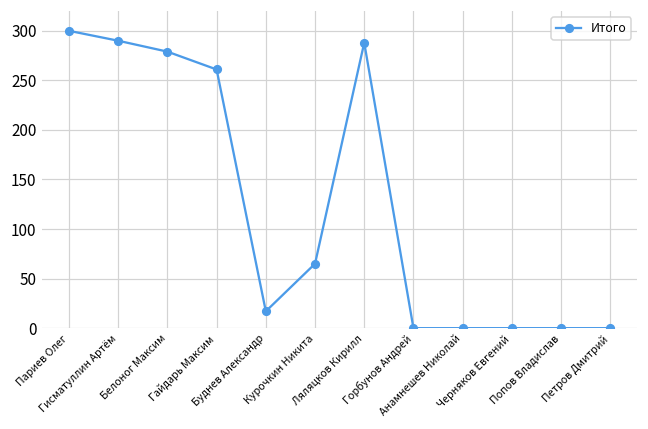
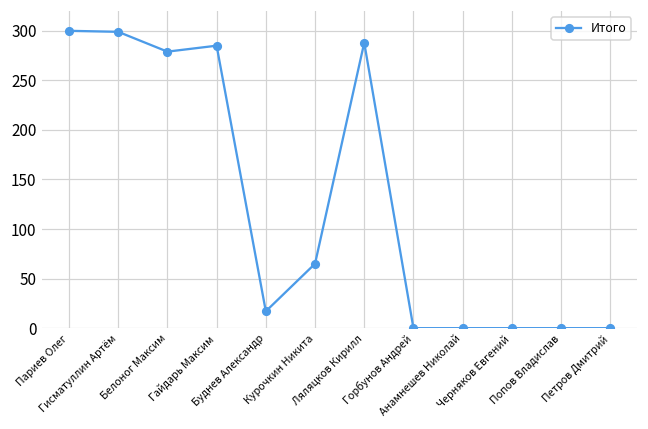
Гисматуллин Артём: 290 -> 300
Гайдарь Максим: 260 -> 290
